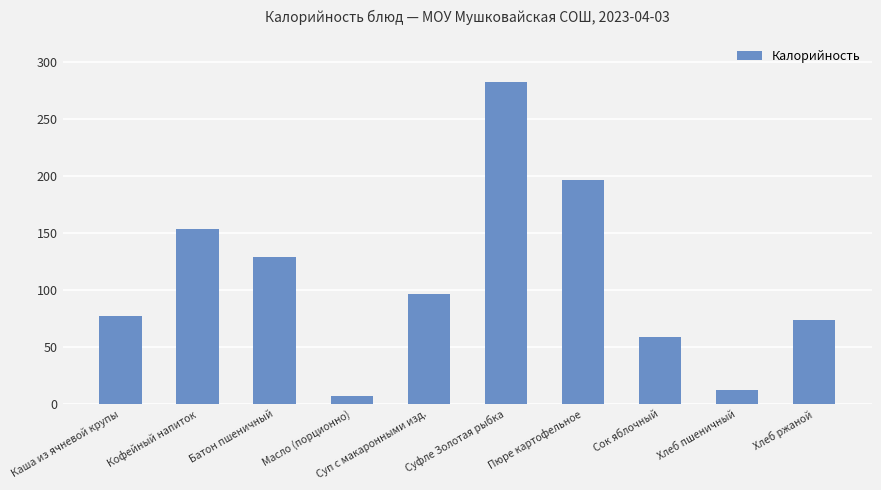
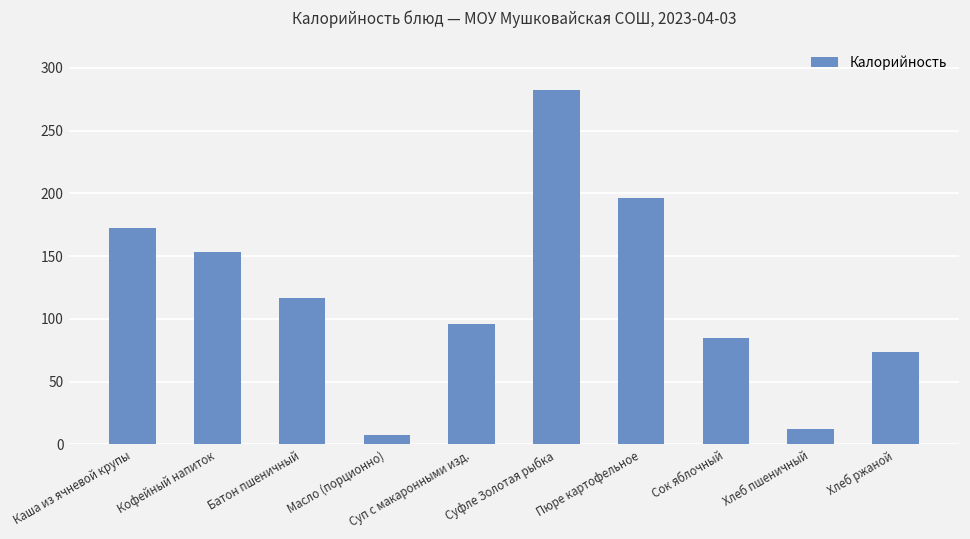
Каша из ячневой крупы: 77 -> 172
Батон пшеничный: 129 -> 117
Сок яблочный: 59 -> 85
